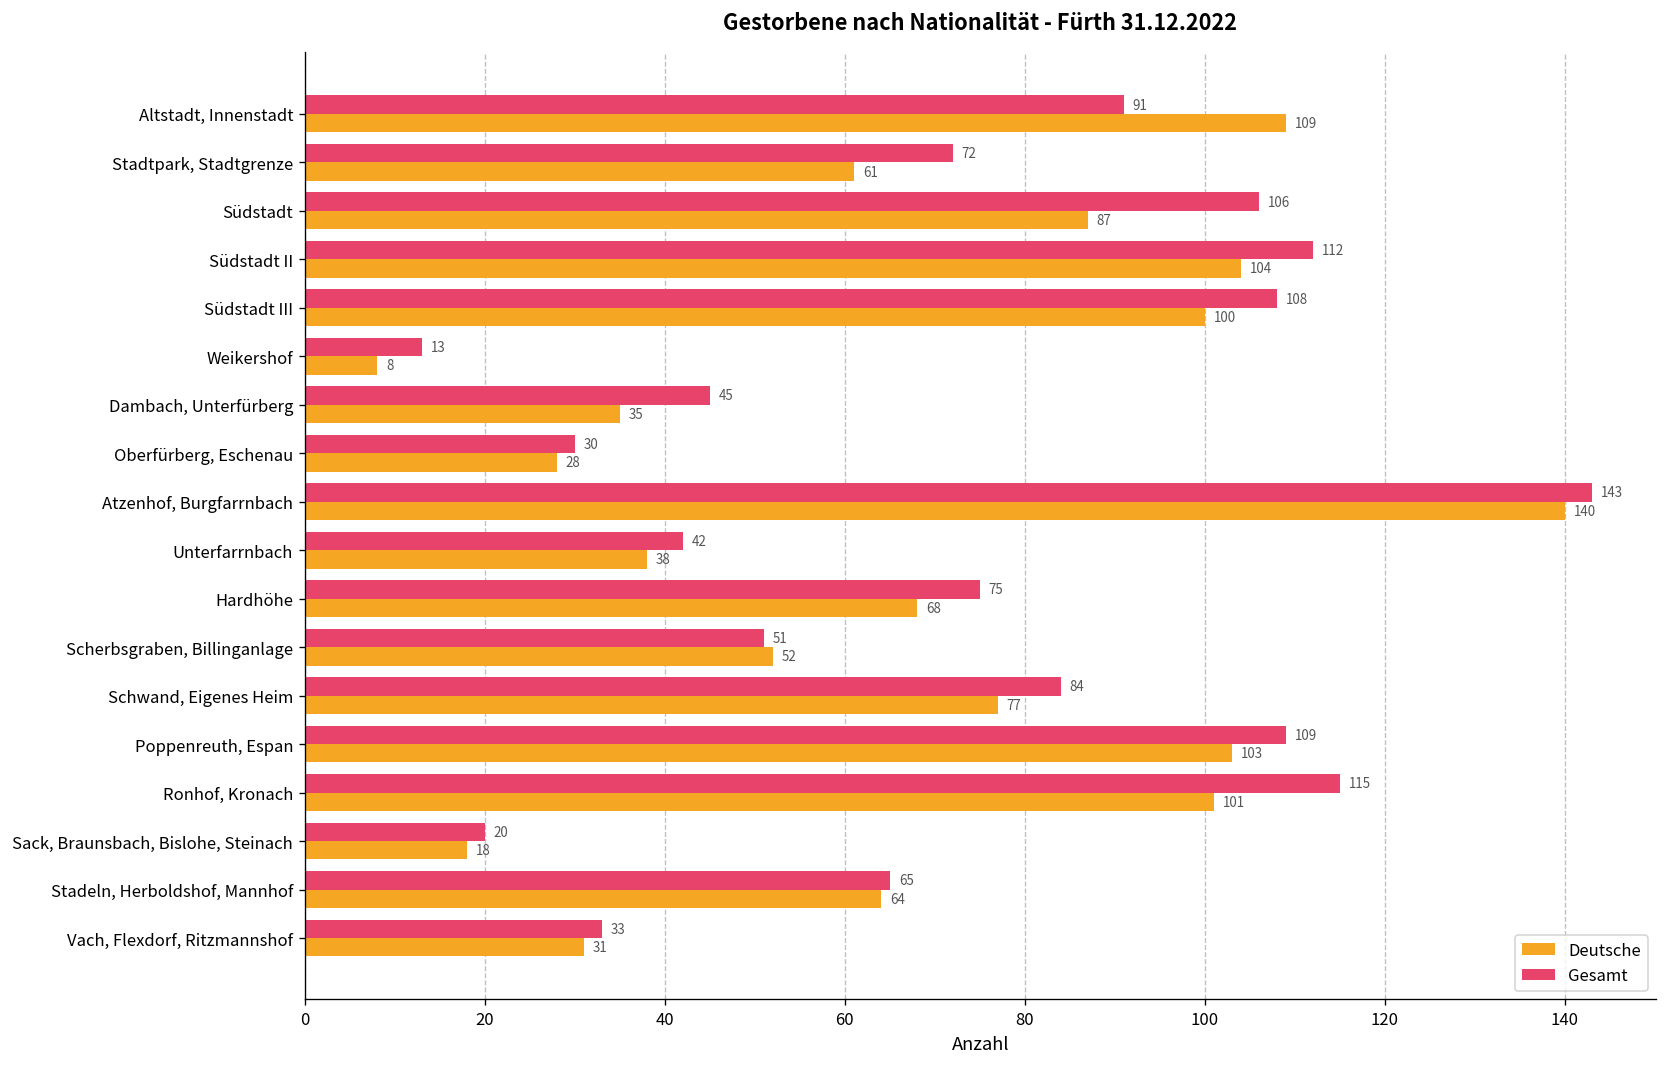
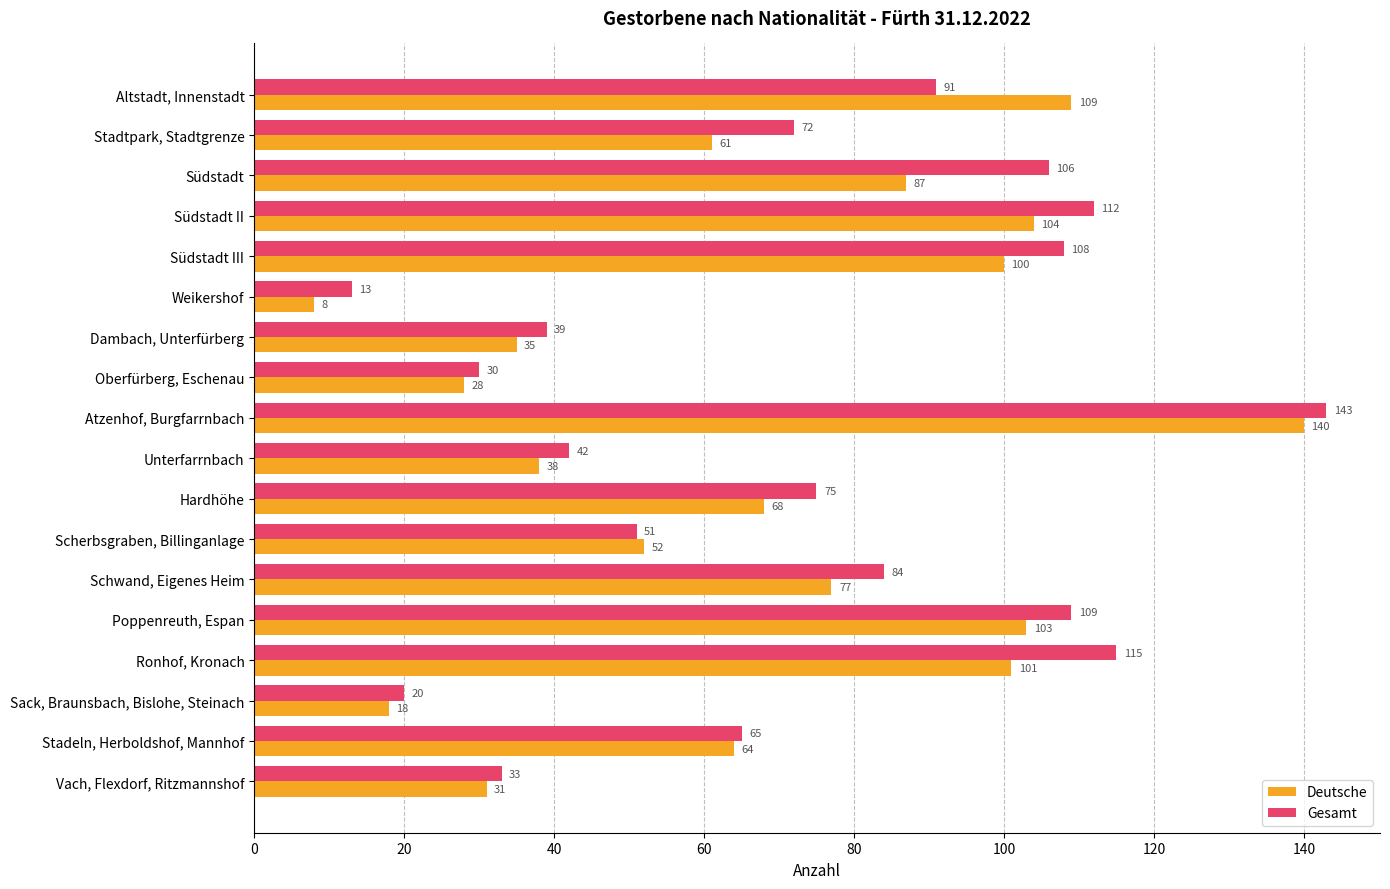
Gesamt, Dambach, Unterfürberg: 45 -> 39
